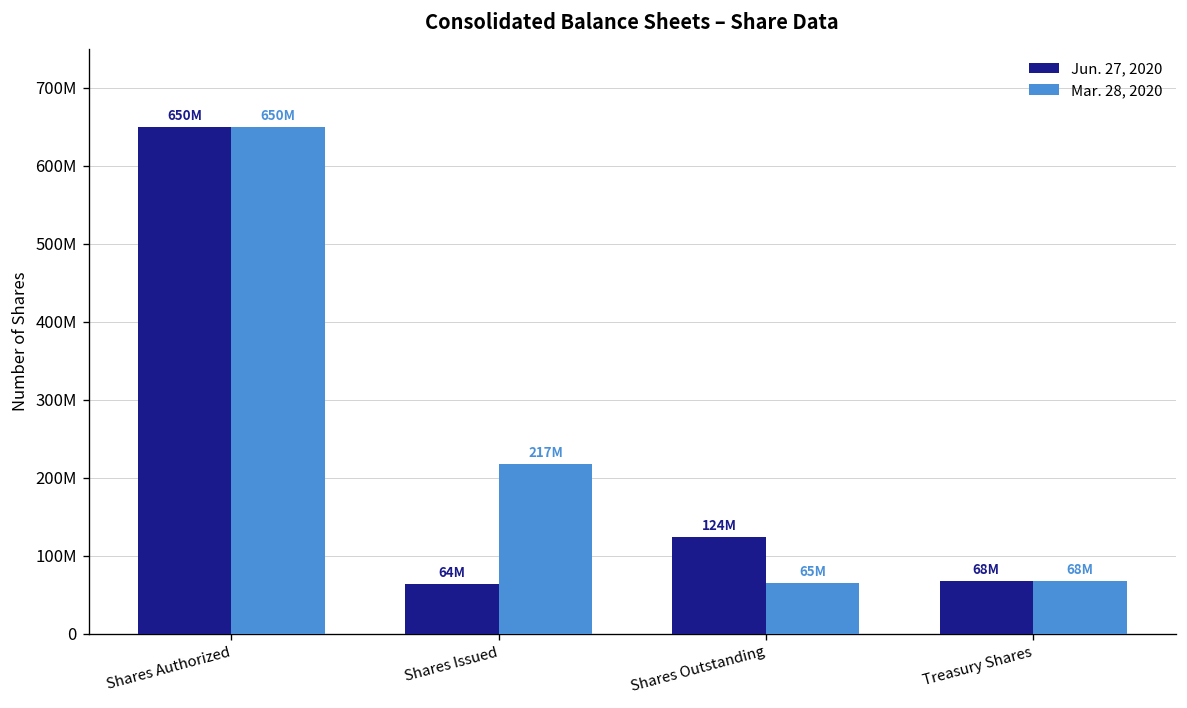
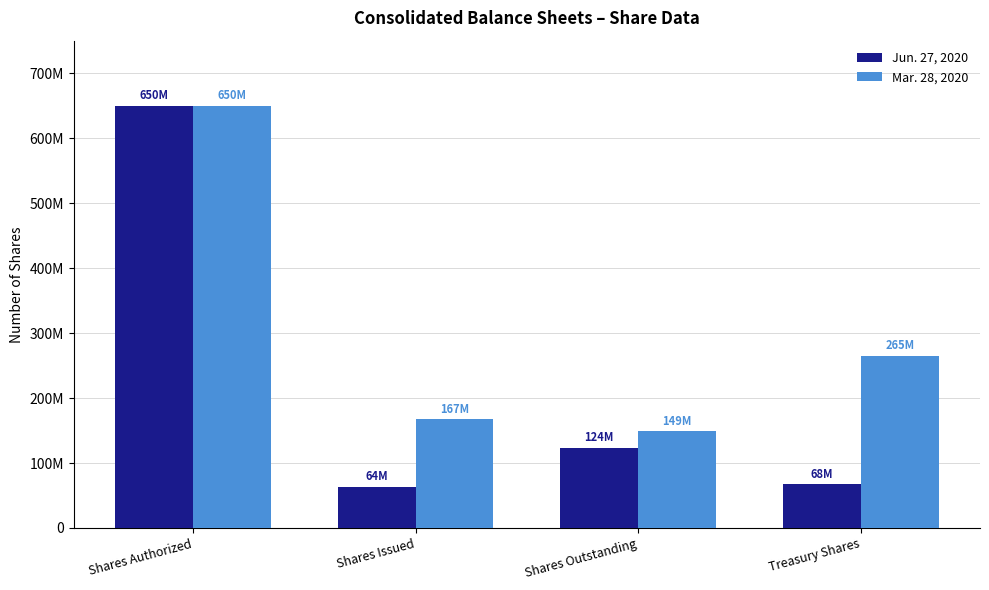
Mar. 28, 2020, Shares Issued: 217M -> 167M
Mar. 28, 2020, Shares Outstanding: 65M -> 149M
Mar. 28, 2020, Treasury Shares: 68M -> 265M
